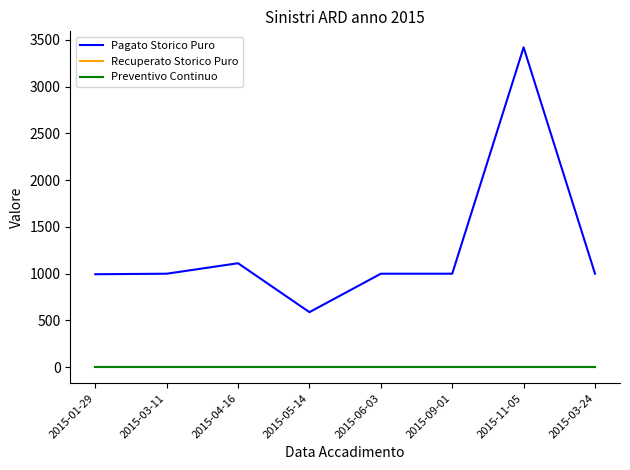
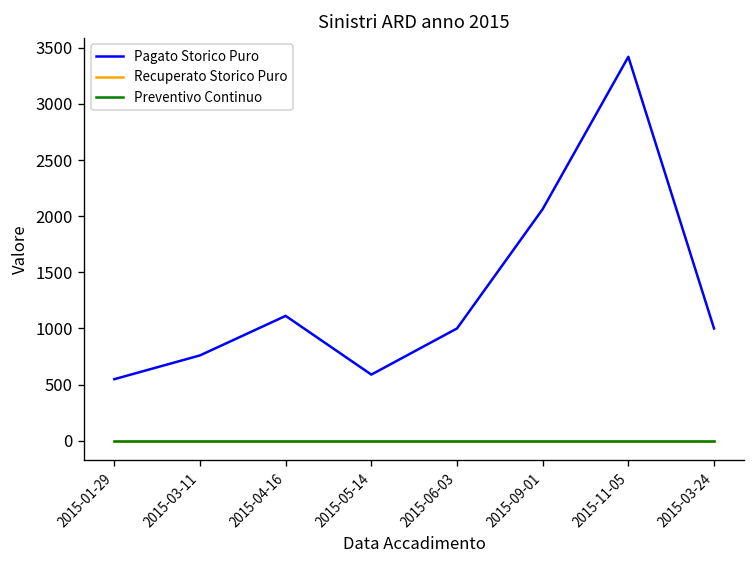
Pagato Storico Puro, 2015-01-29: 1000 -> 500
Pagato Storico Puro, 2015-03-11: 1000 -> 800
Pagato Storico Puro, 2015-09-01: 1000 -> 2100
